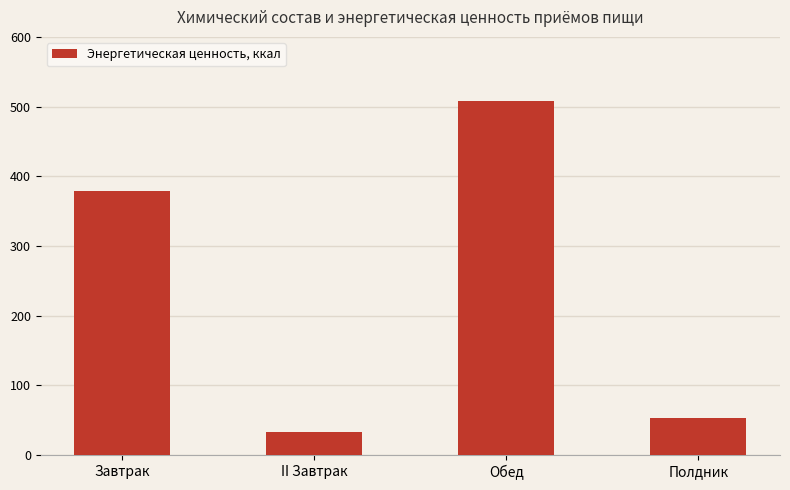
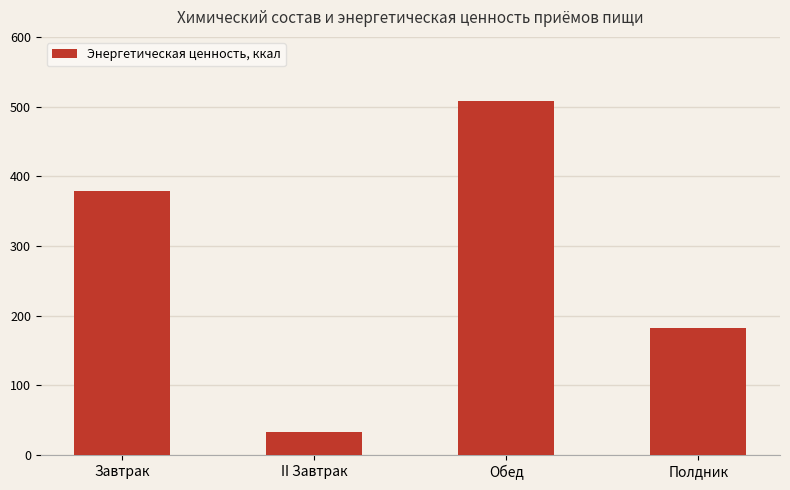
Полдник: 50 -> 180
